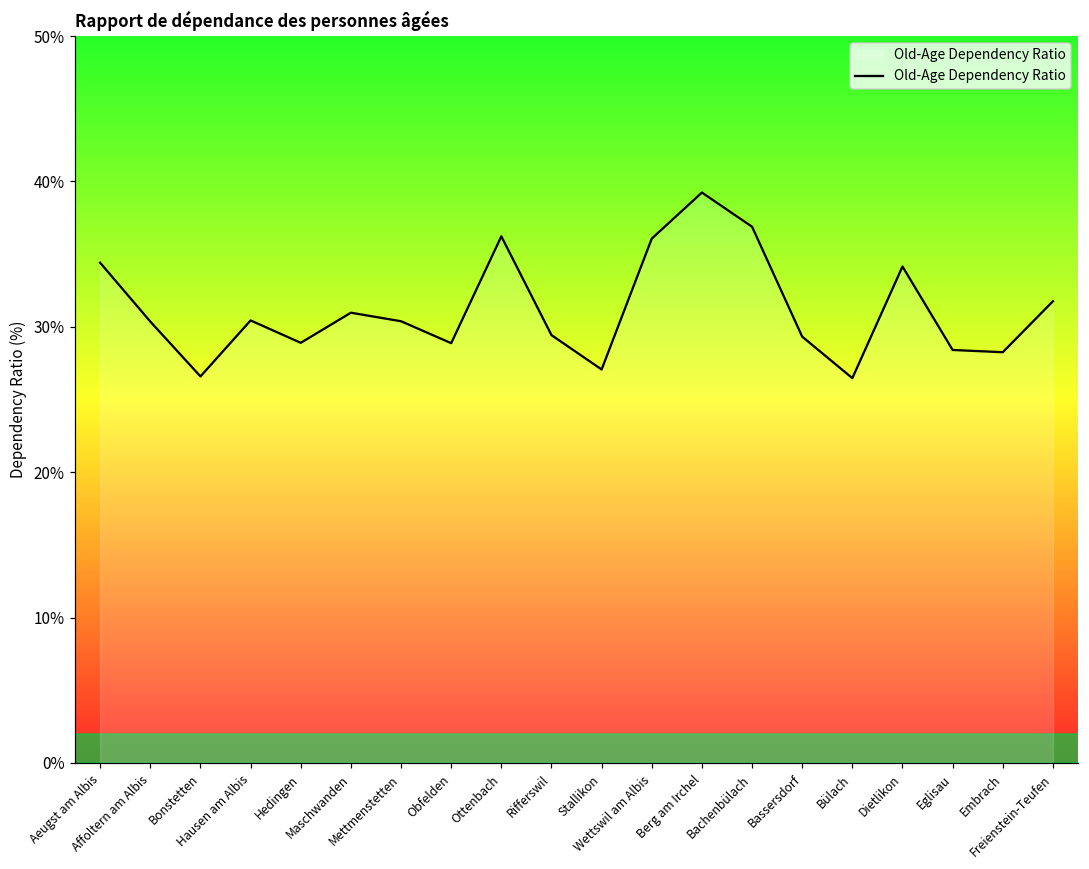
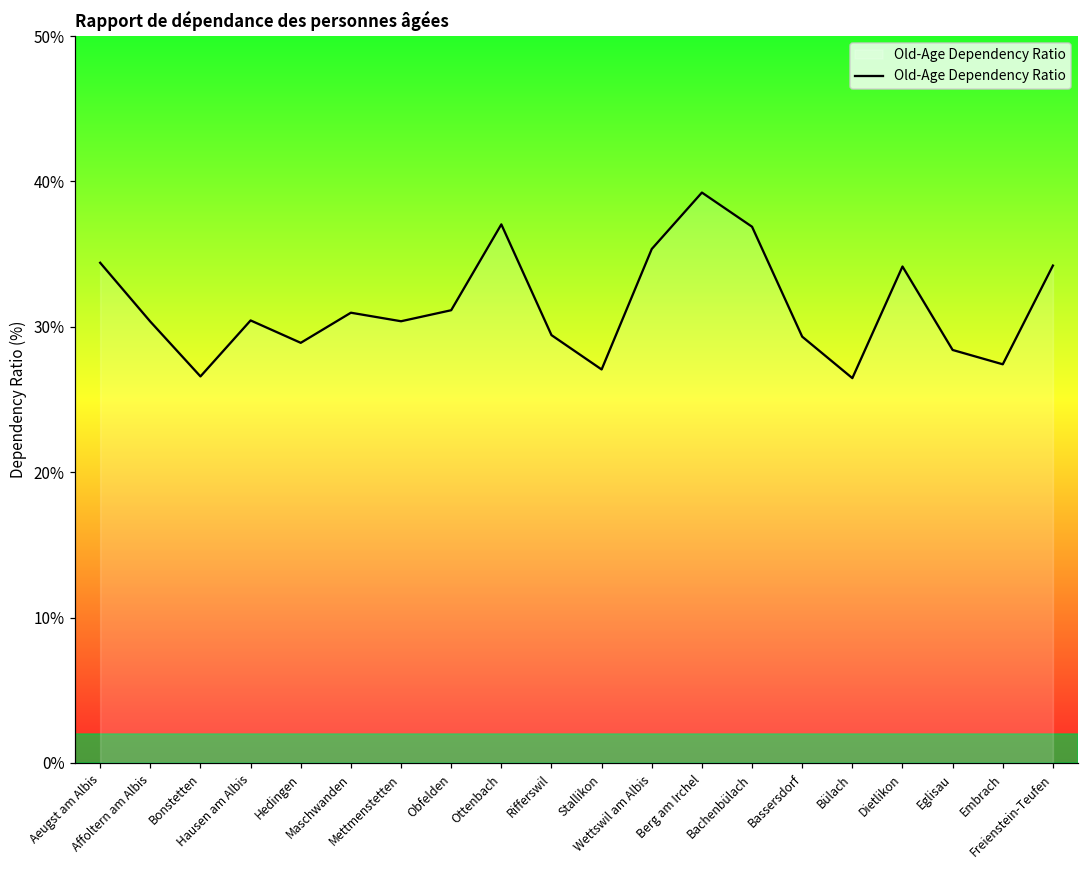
Obfelden: 28.9% -> 31.1%
Ottenbach: 36.2% -> 37.0%
Wettswil am Albis: 36.1% -> 35.4%
Embrach: 28.3% -> 27.4%
Freienstein-Teufen: 31.8% -> 34.2%
